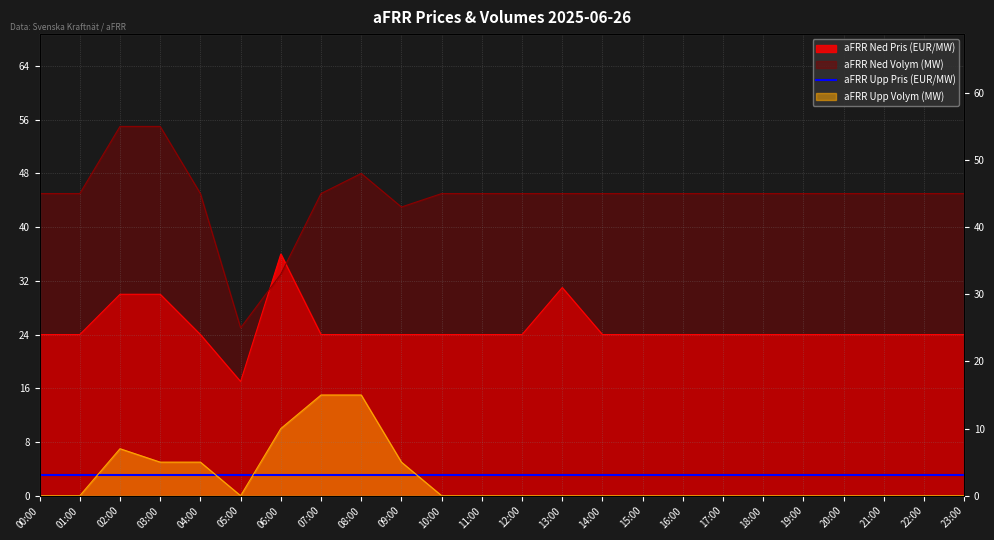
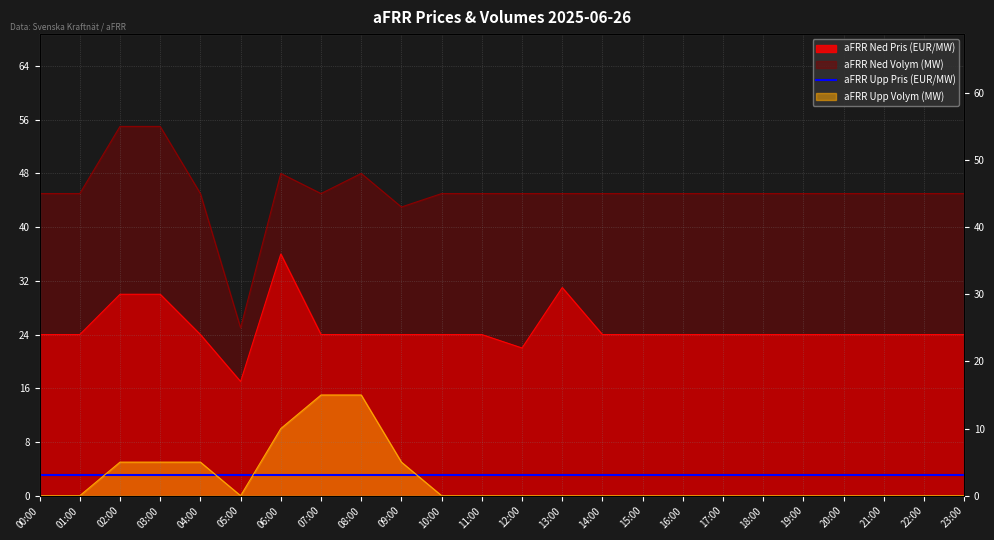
aFRR Upp Volym (MW), 02:00: 7 -> 5
aFRR Ned Volym (MW), 06:00: 33 -> 48
aFRR Ned Pris (EUR/MW), 12:00: 24 -> 22
